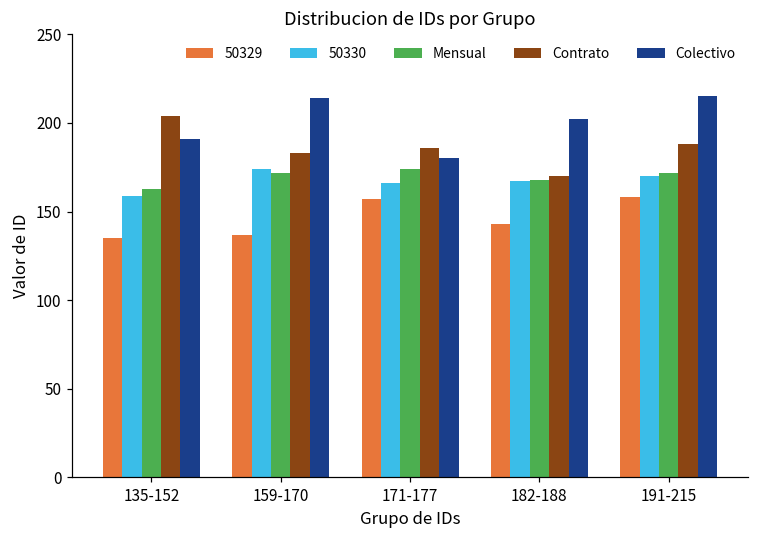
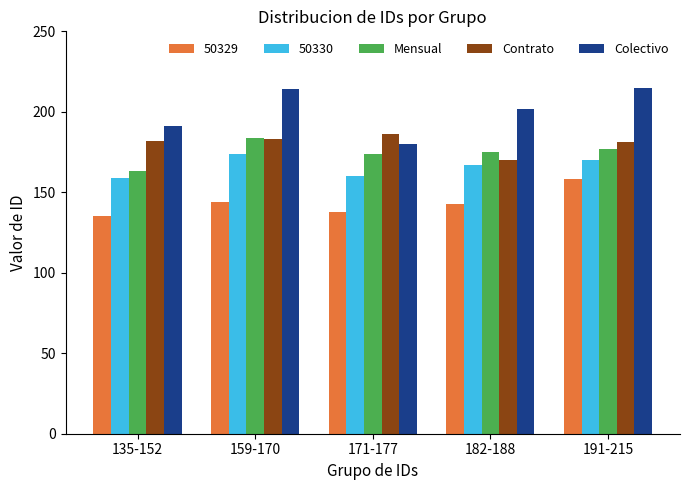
Contrato, 135-152: 204 -> 182
50329, 159-170: 137 -> 144
Mensual, 159-170: 172 -> 184
50329, 171-177: 157 -> 138
50330, 171-177: 166 -> 160
Mensual, 182-188: 168 -> 175
Mensual, 191-215: 172 -> 177
Contrato, 191-215: 188 -> 181
